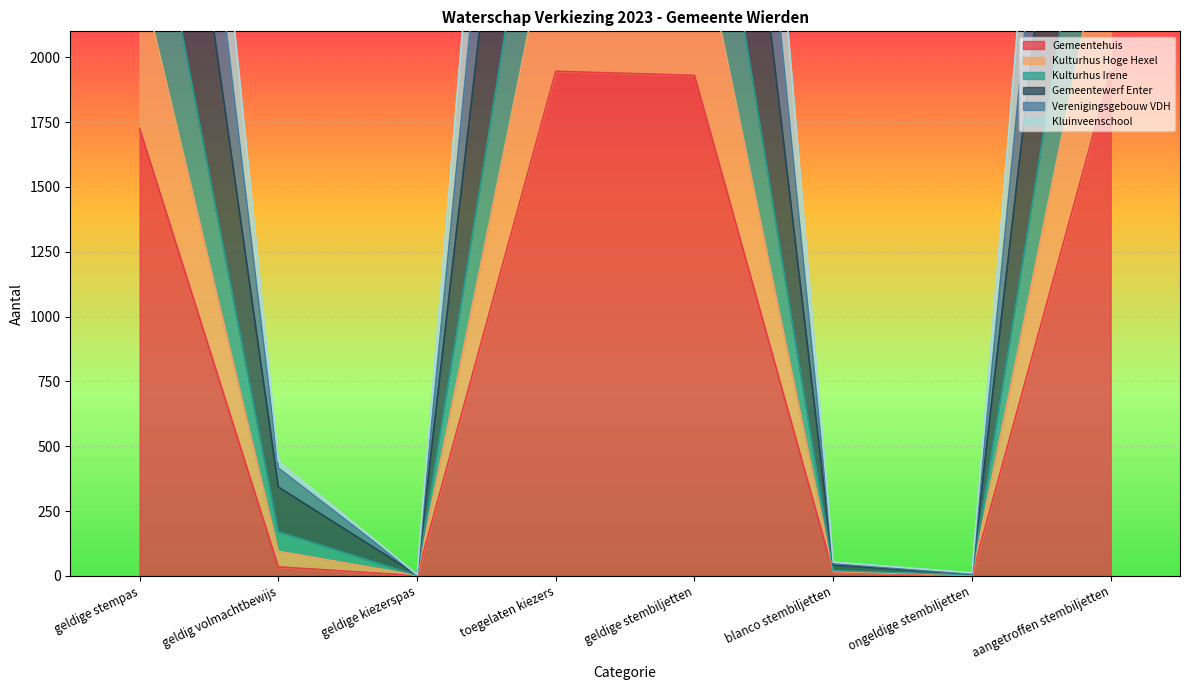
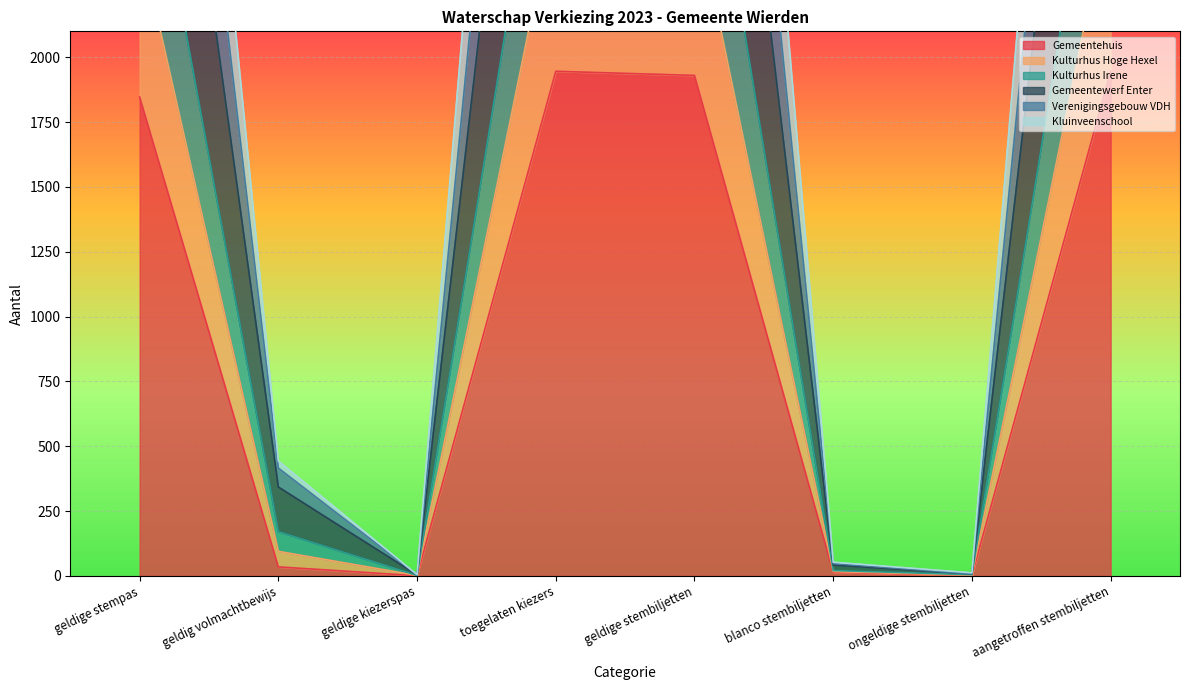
Gemeentehuis, geldige stempas: 1730 -> 1850
